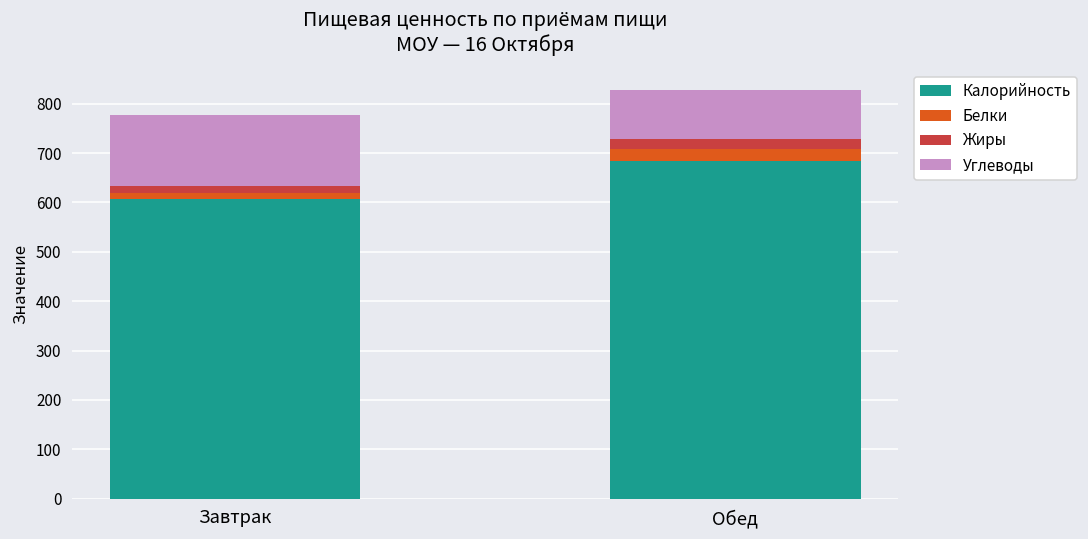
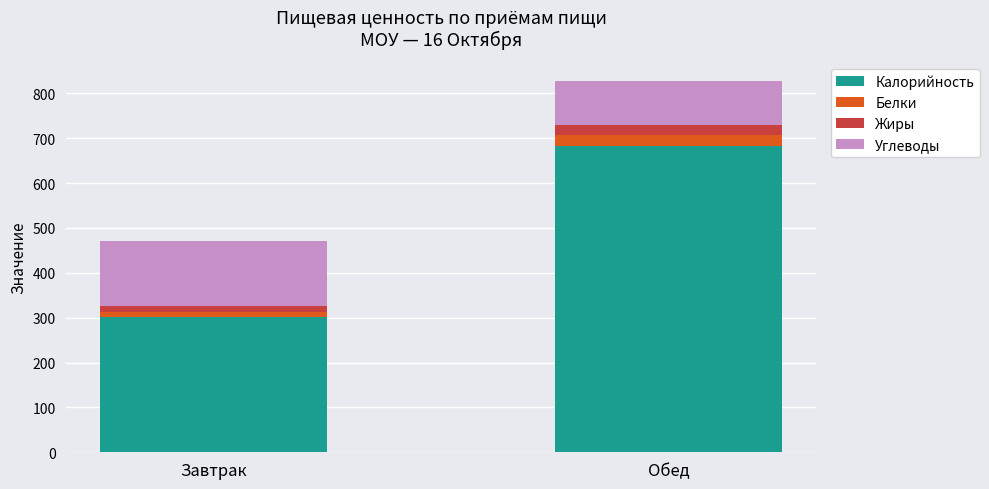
Калорийность, Завтрак: 610 -> 300
